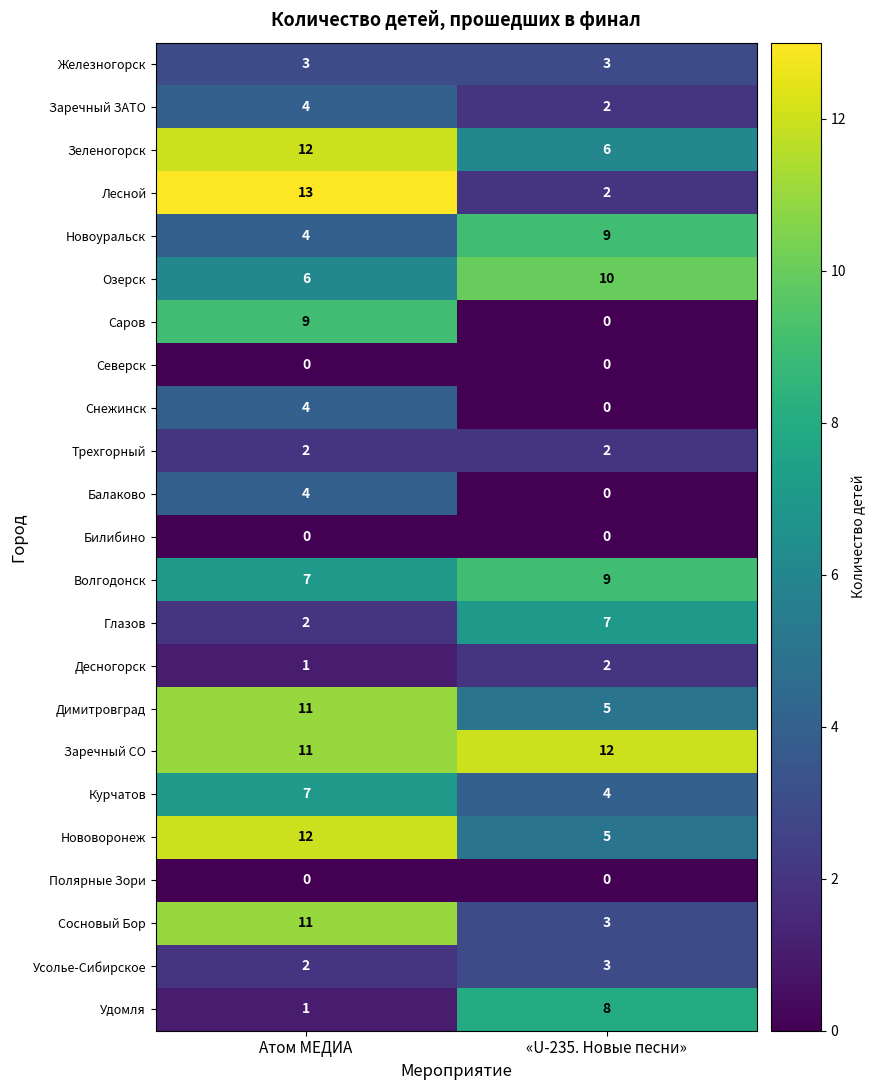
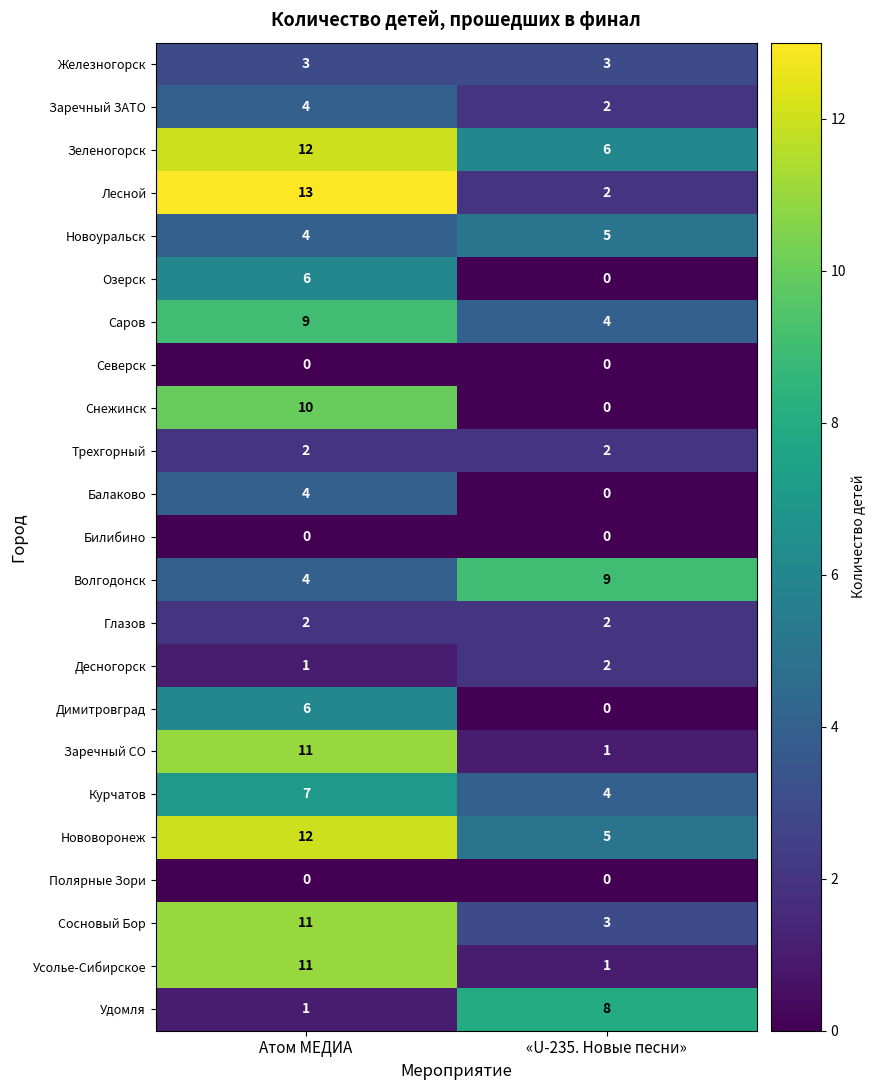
Новоуральск, «U-235. Новые песни»: 9 -> 5
Озерск, «U-235. Новые песни»: 10 -> 0
Саров, «U-235. Новые песни»: 0 -> 4
Снежинск, Атом МЕДИА: 4 -> 10
Волгодонск, Атом МЕДИА: 7 -> 4
Глазов, «U-235. Новые песни»: 7 -> 2
Димитровград, Атом МЕДИА: 11 -> 6
Димитровград, «U-235. Новые песни»: 5 -> 0
Заречный CО, «U-235. Новые песни»: 12 -> 1
Усолье-Сибирское, Атом МЕДИА: 2 -> 11
Усолье-Сибирское, «U-235. Новые песни»: 3 -> 1
